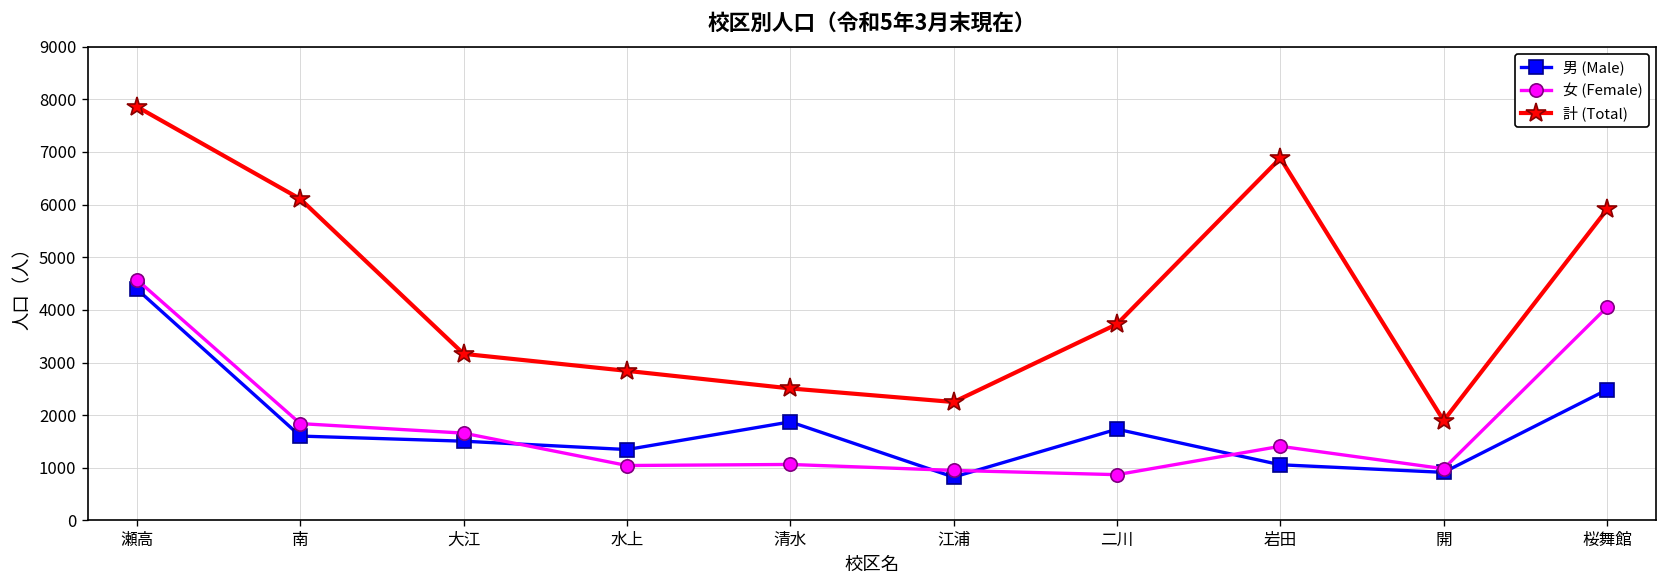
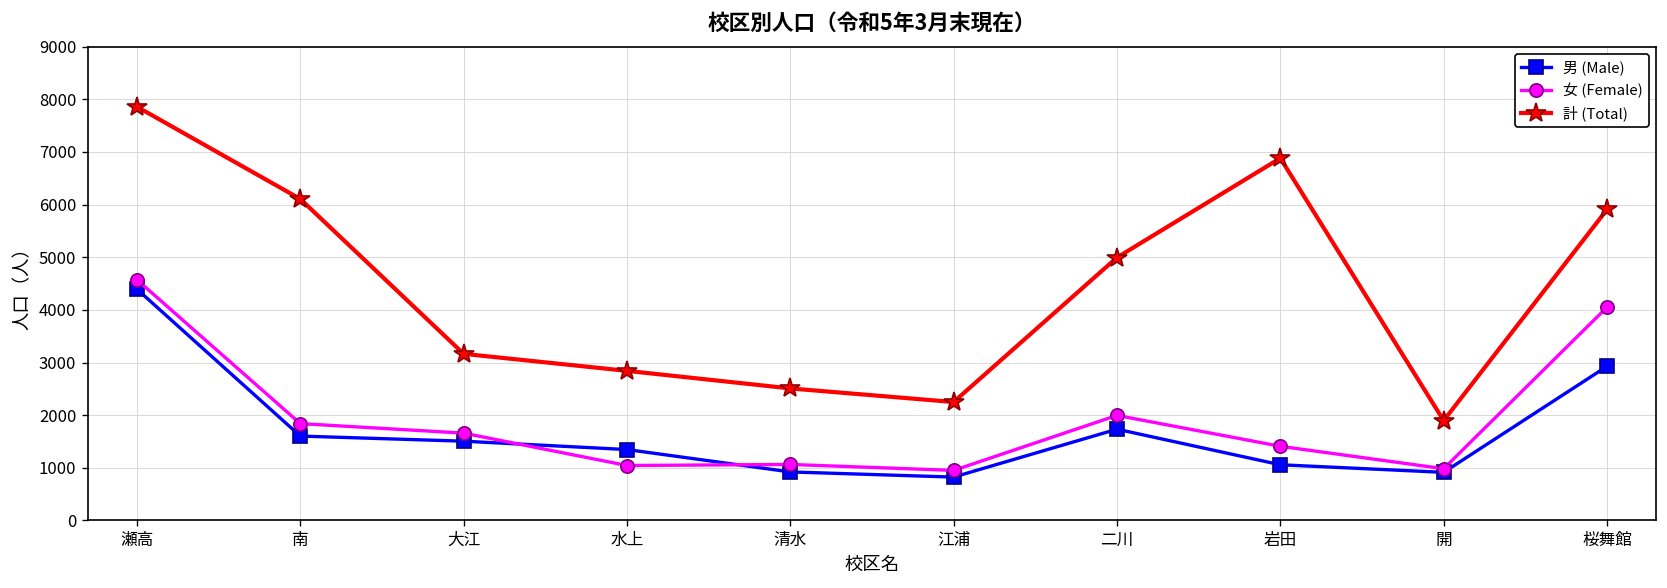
男 (Male), 清水: 1900 -> 900
女 (Female), 二川: 900 -> 2000
計 (Total), 二川: 3700 -> 5000
男 (Male), 桜舞館: 2500 -> 2900
